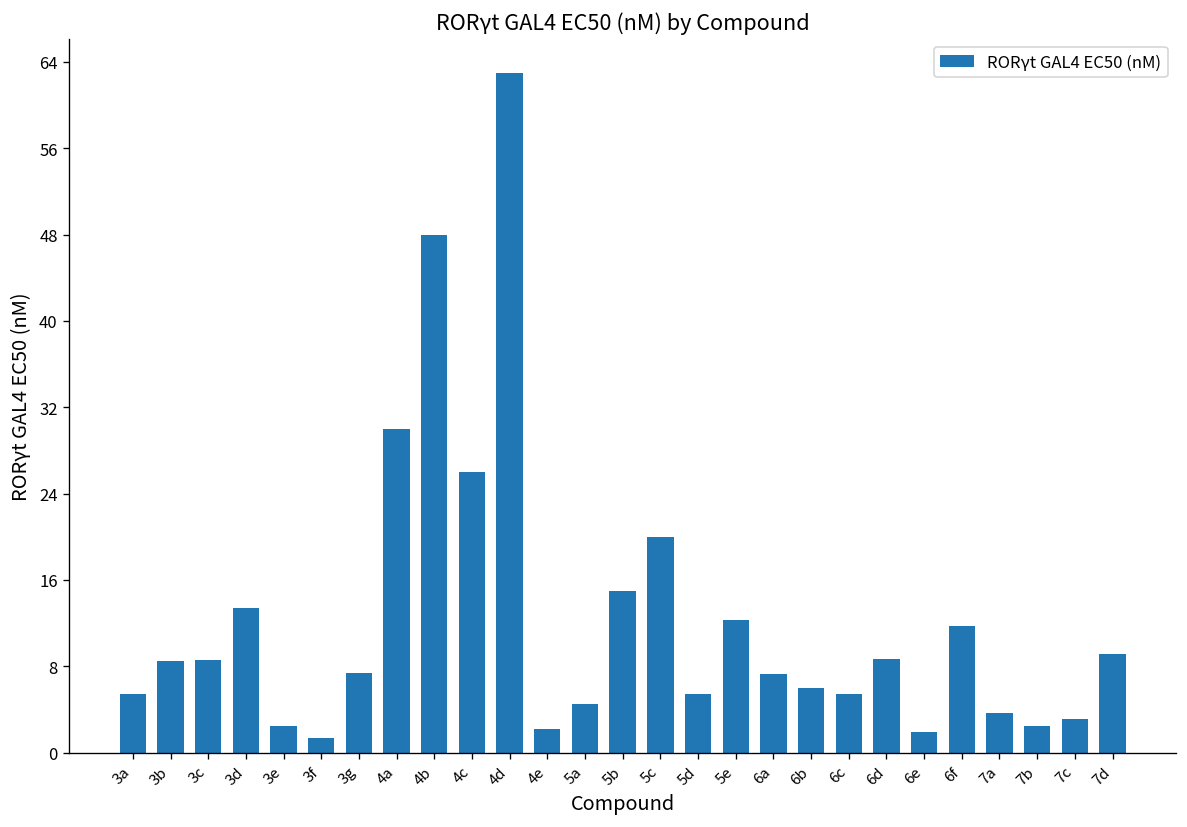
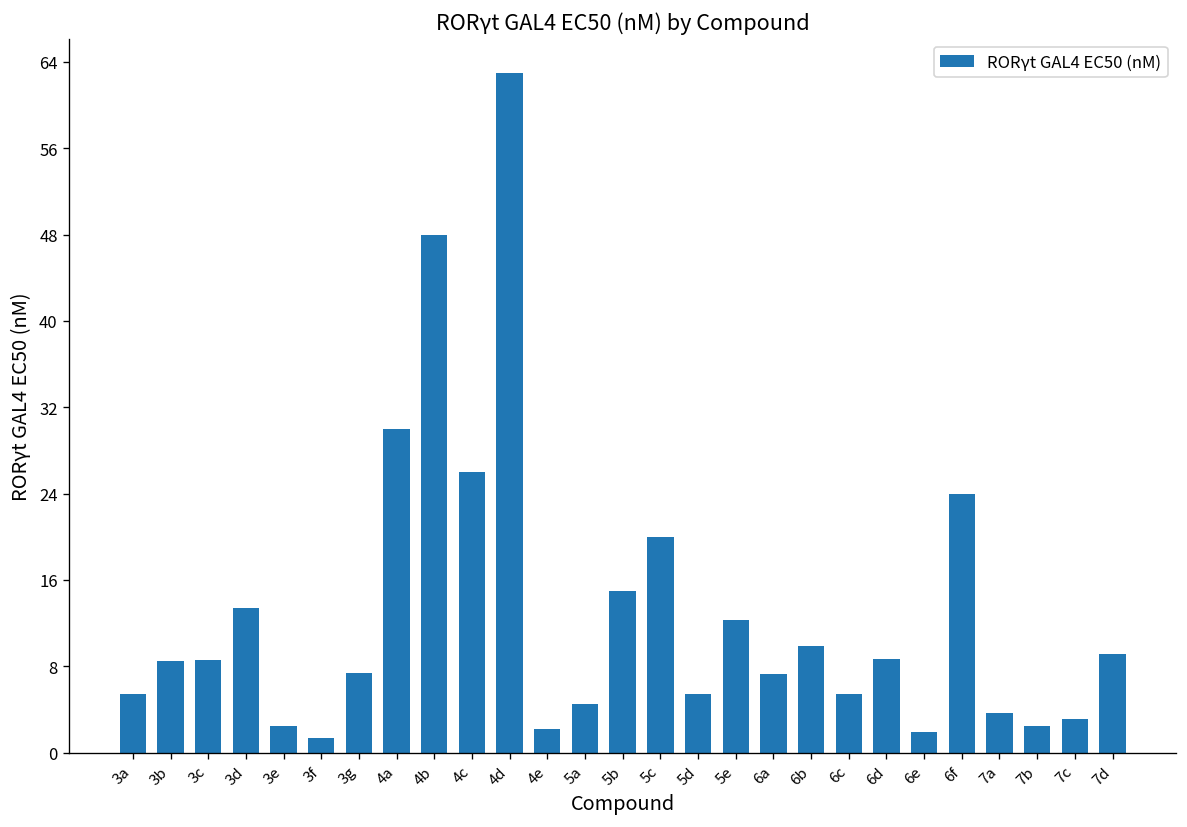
6b: 6 -> 10
6f: 12 -> 24
